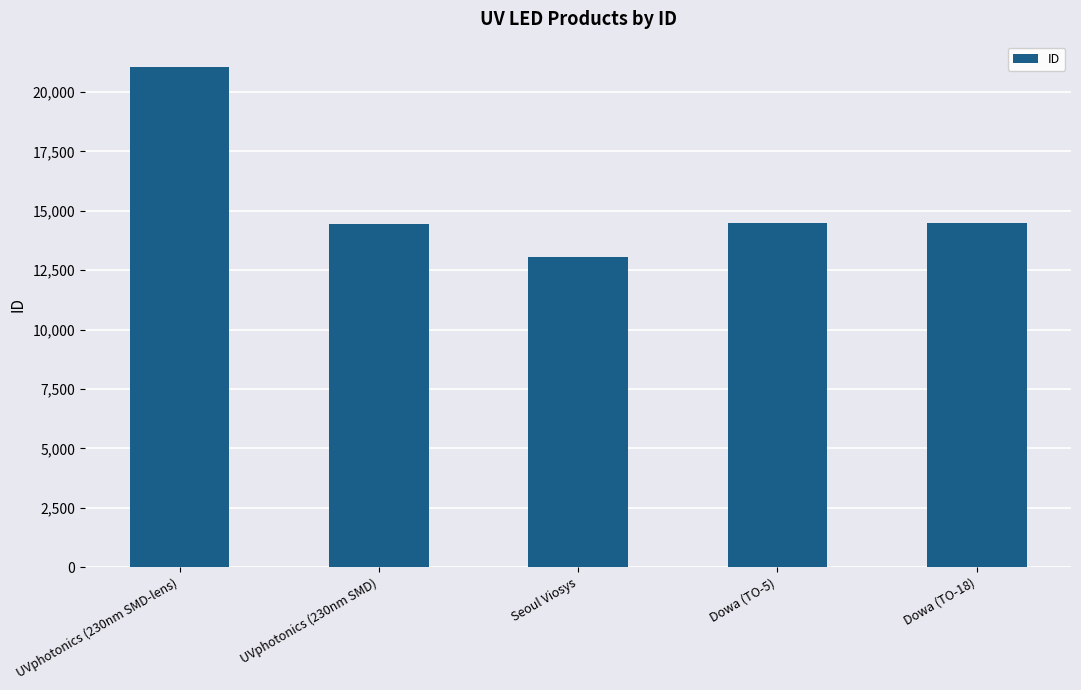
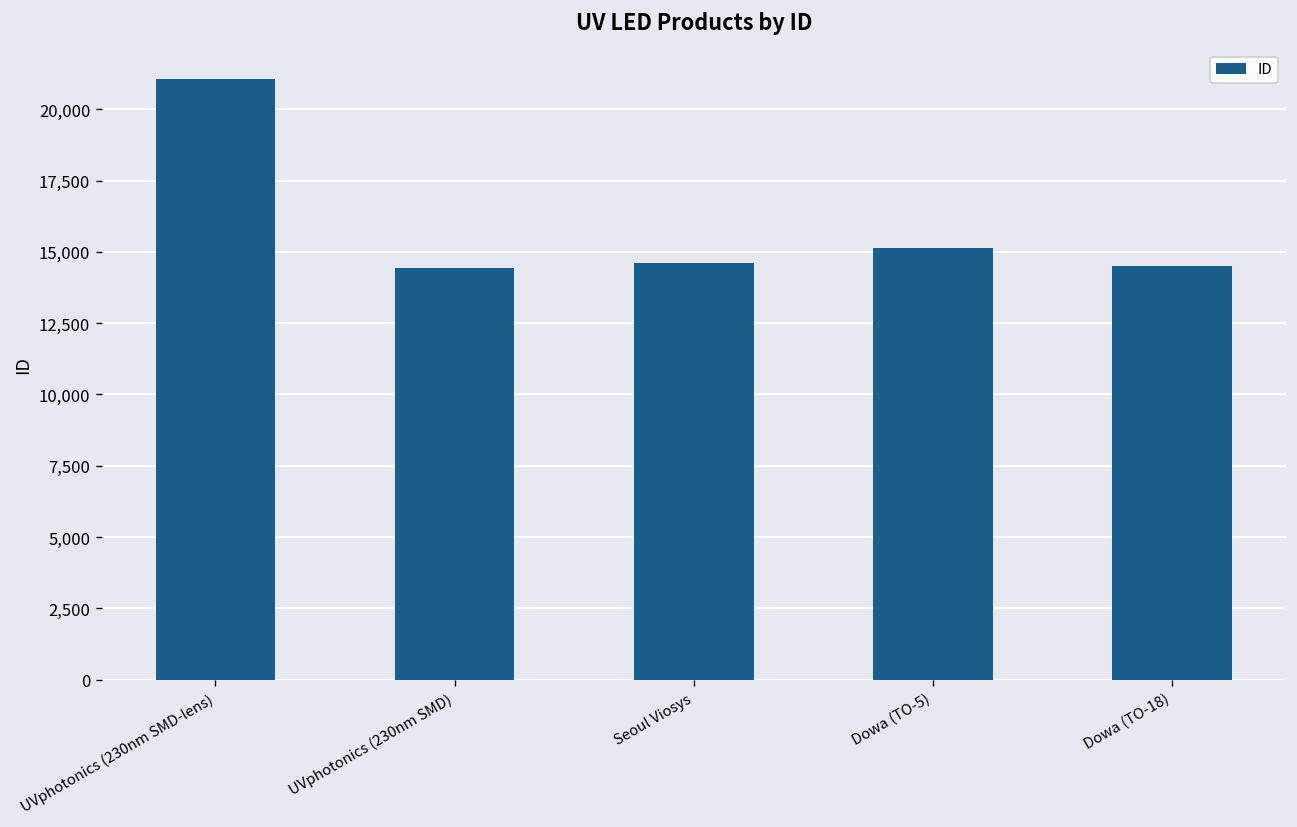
Seoul Viosys: 13,100 -> 14,600
Dowa (TO-5): 14,500 -> 15,200
